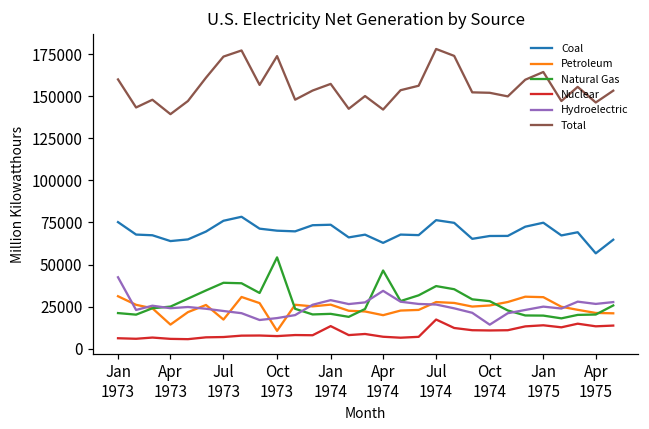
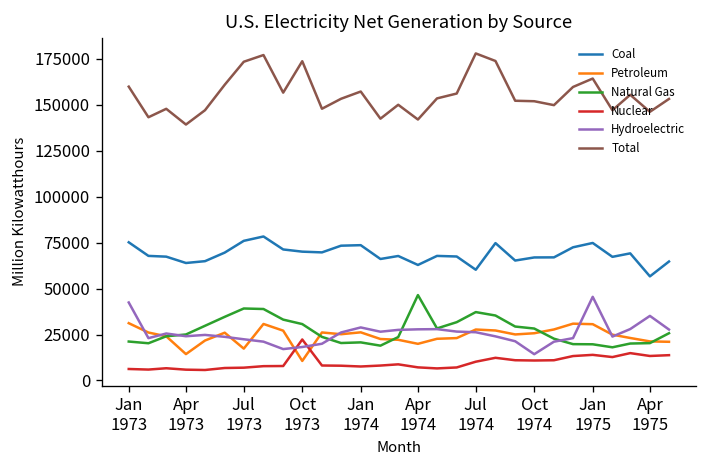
Natural Gas, Oct 1973: 54000 -> 31000
Nuclear, Oct 1973: 8000 -> 22000
Nuclear, Jan 1974: 13000 -> 8000
Hydroelectric, Apr 1974: 34000 -> 28000
Coal, Jul 1974: 76000 -> 60000
Nuclear, Jul 1974: 17000 -> 10000
Hydroelectric, Jan 1975: 25000 -> 46000
Hydroelectric, Apr 1975: 27000 -> 35000
